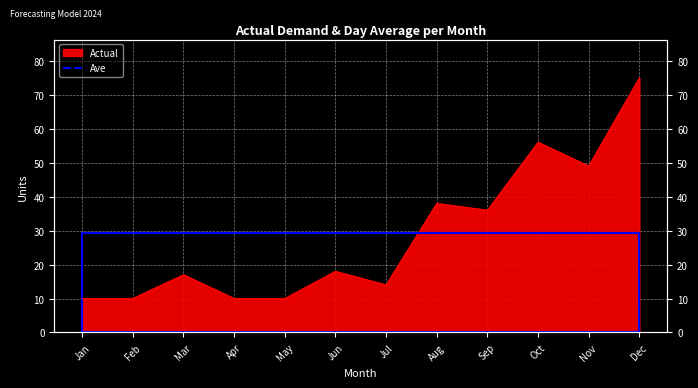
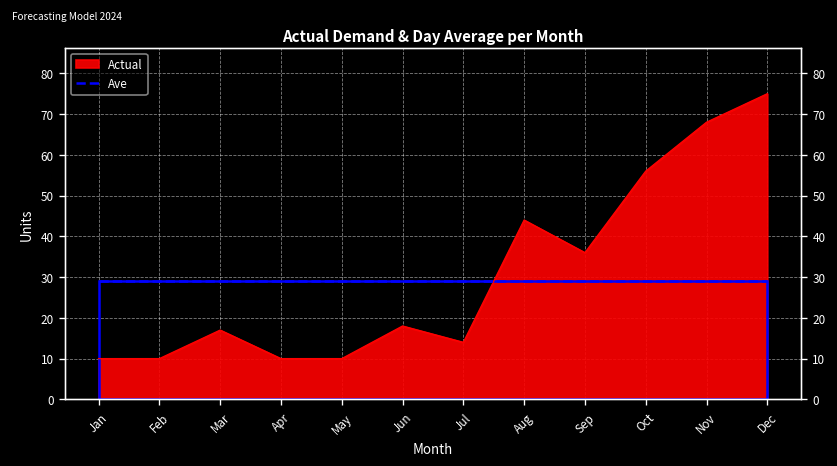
Actual, Aug: 38 -> 44
Actual, Nov: 49 -> 68
